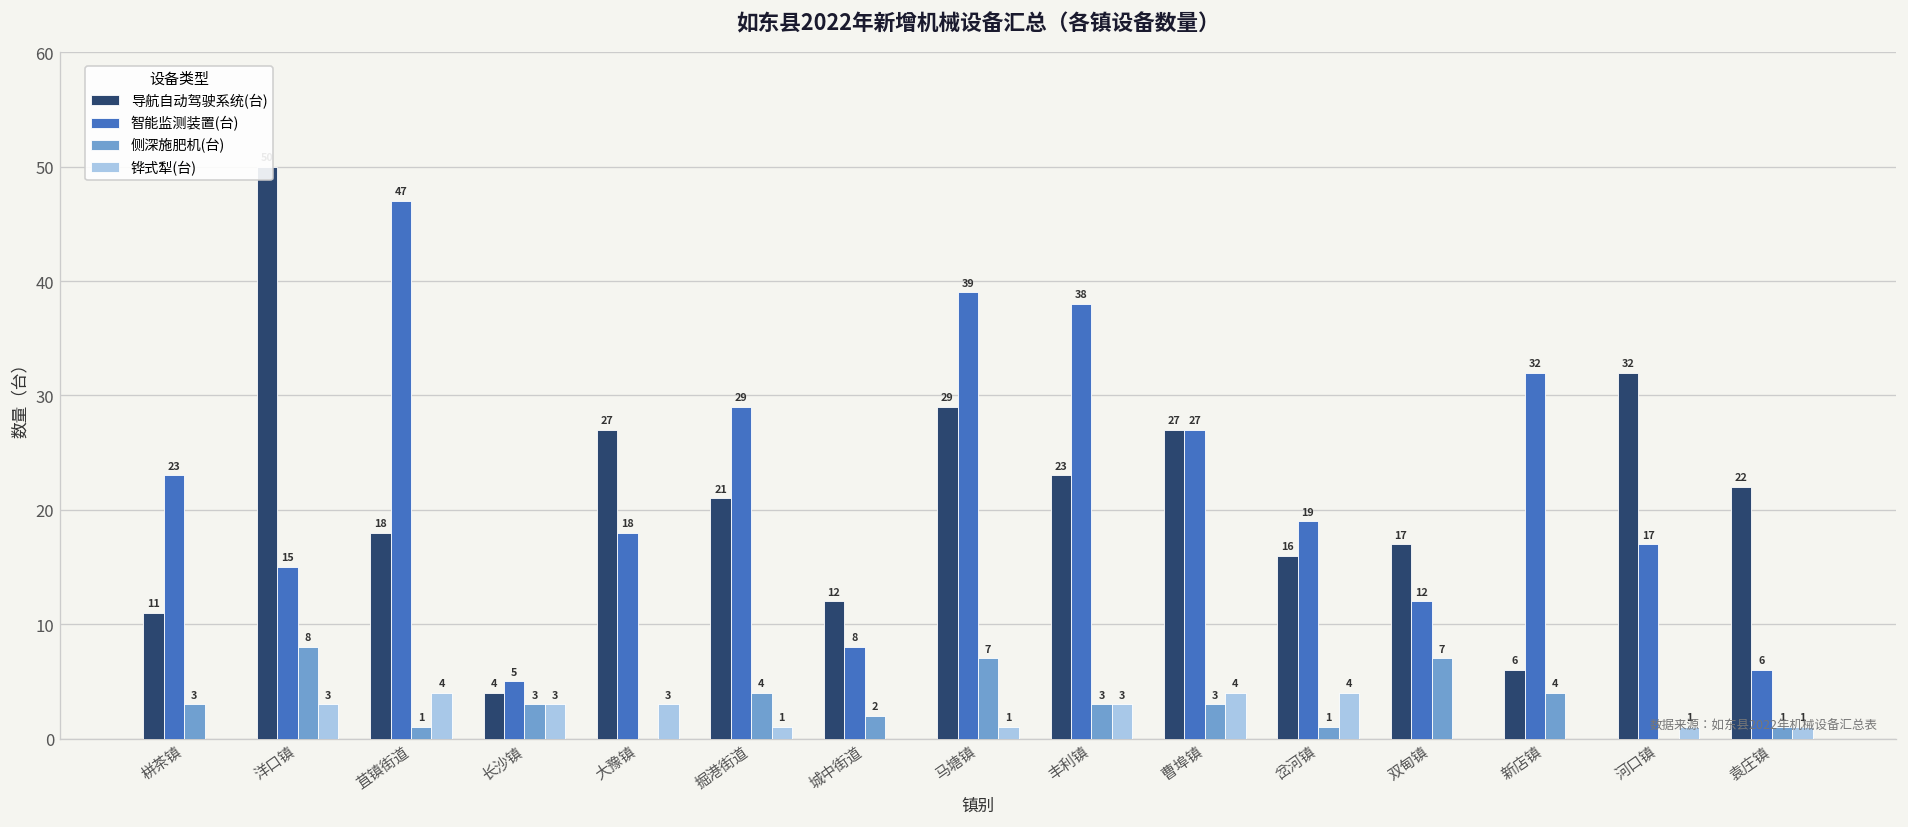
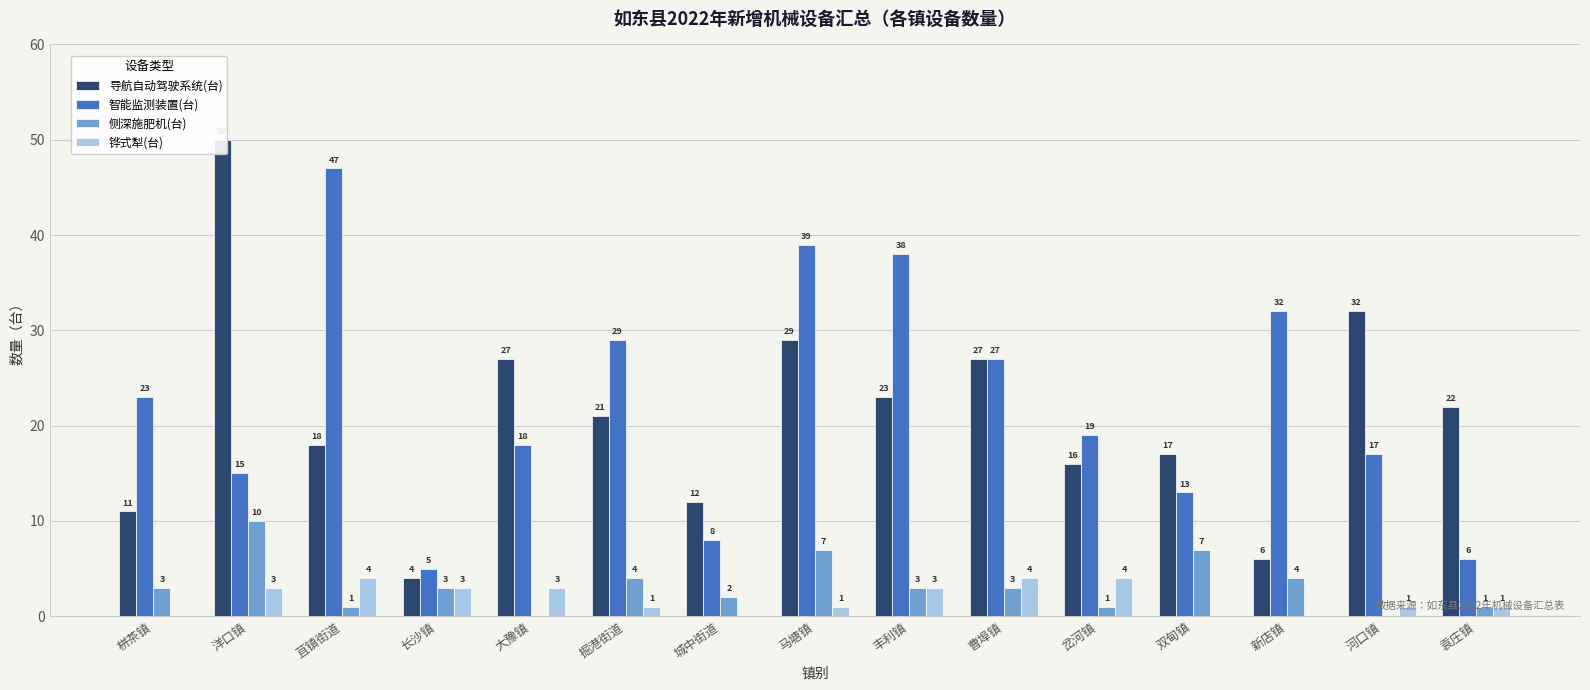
侧深施肥机(台), 洋口镇: 8 -> 10
智能监测装置(台), 双甸镇: 12 -> 13
